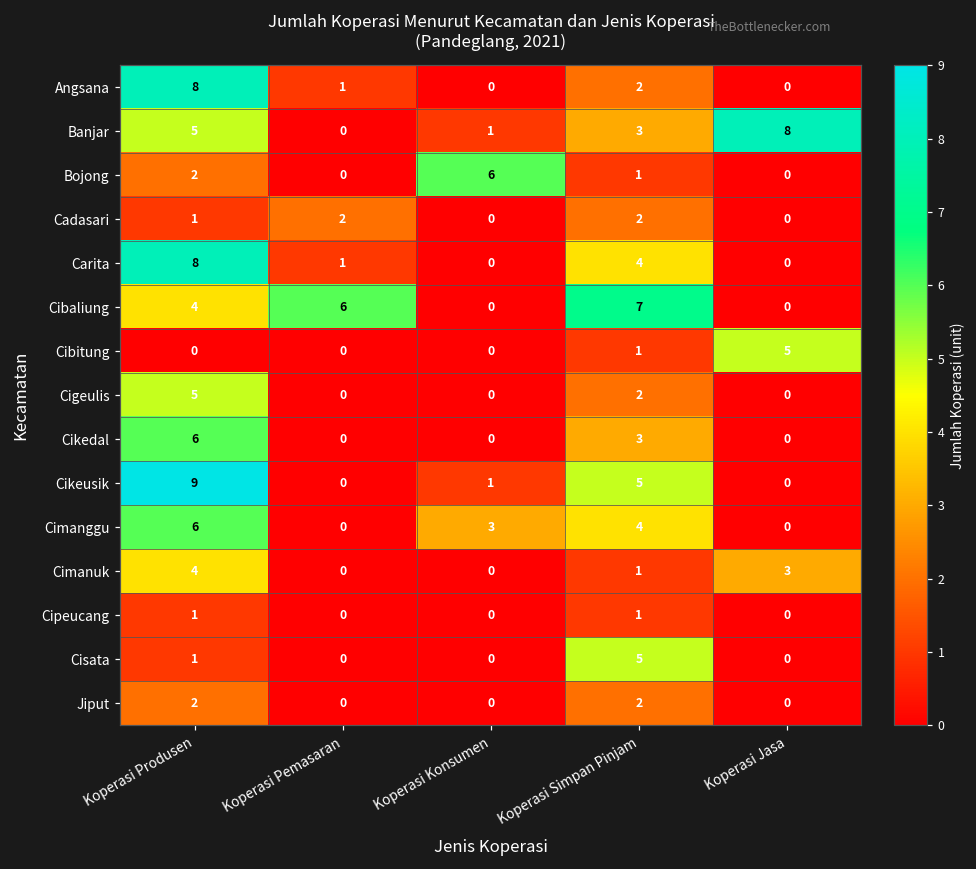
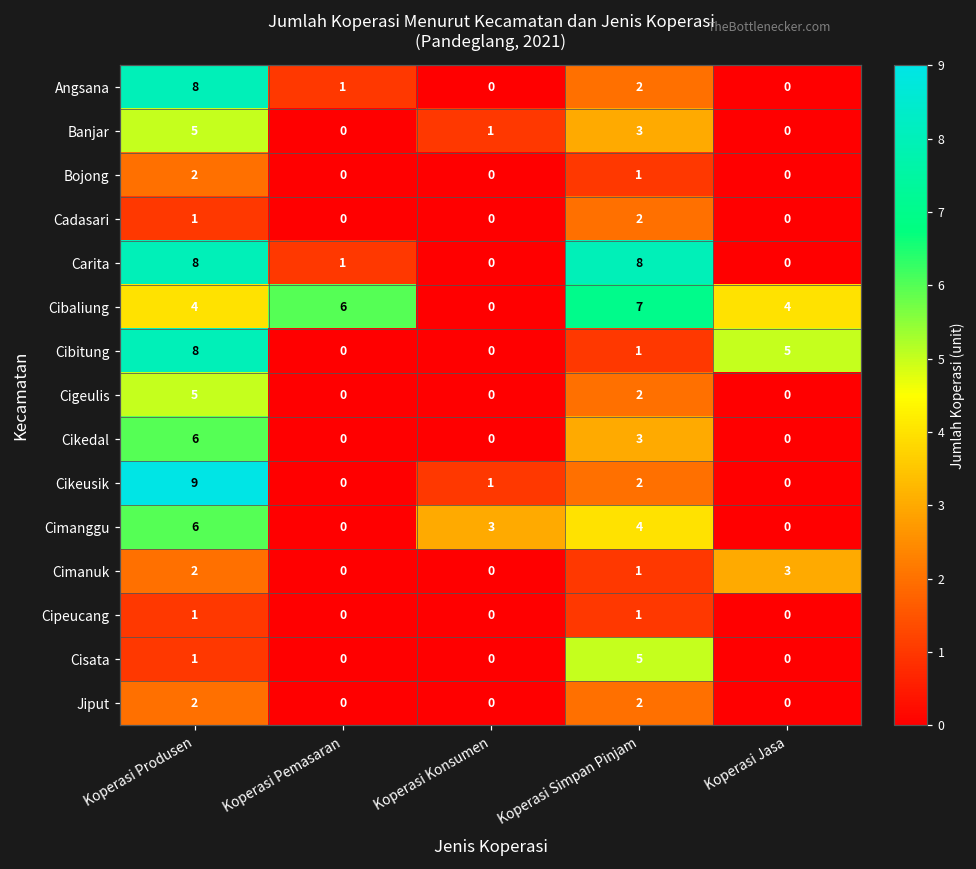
Banjar, Koperasi Jasa: 8 -> 0
Bojong, Koperasi Konsumen: 6 -> 0
Cadasari, Koperasi Pemasaran: 2 -> 0
Carita, Koperasi Simpan Pinjam: 4 -> 8
Cibaliung, Koperasi Jasa: 0 -> 4
Cibitung, Koperasi Produsen: 0 -> 8
Cikeusik, Koperasi Simpan Pinjam: 5 -> 2
Cimanuk, Koperasi Produsen: 4 -> 2
